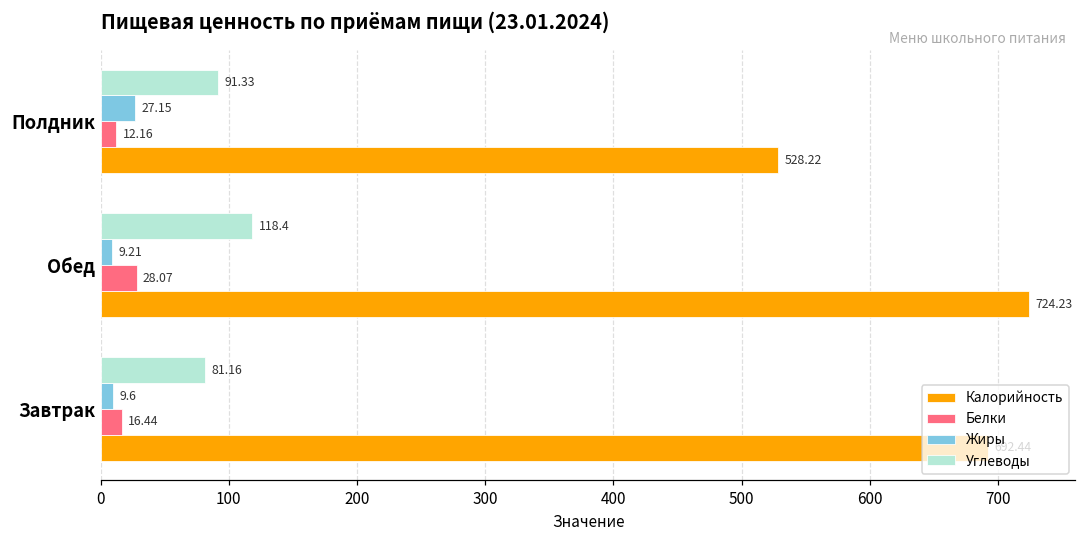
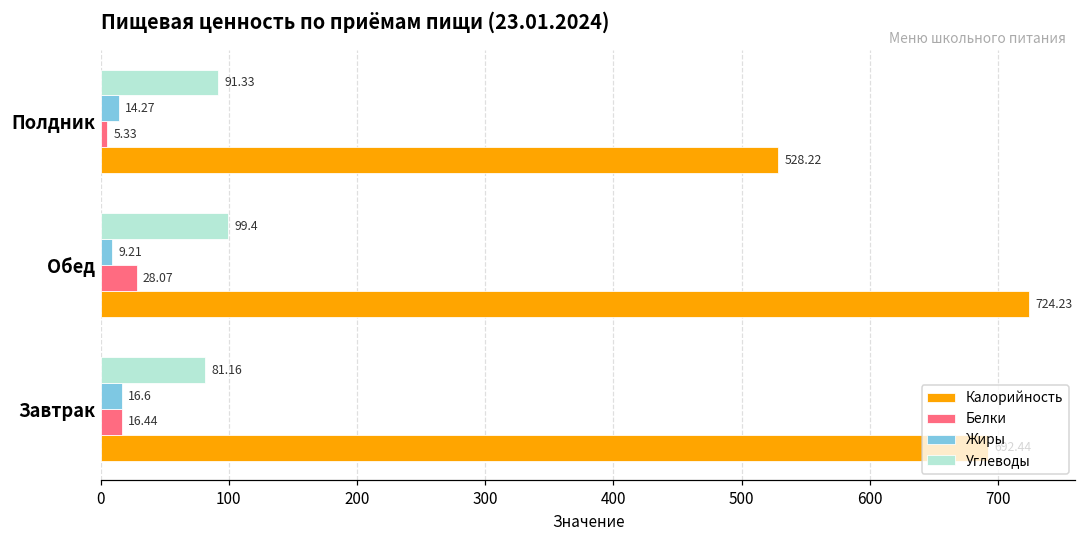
Жиры, Полдник: 27.15 -> 14.27
Белки, Полдник: 12.16 -> 5.33
Углеводы, Обед: 118.4 -> 99.4
Жиры, Завтрак: 9.6 -> 16.6
